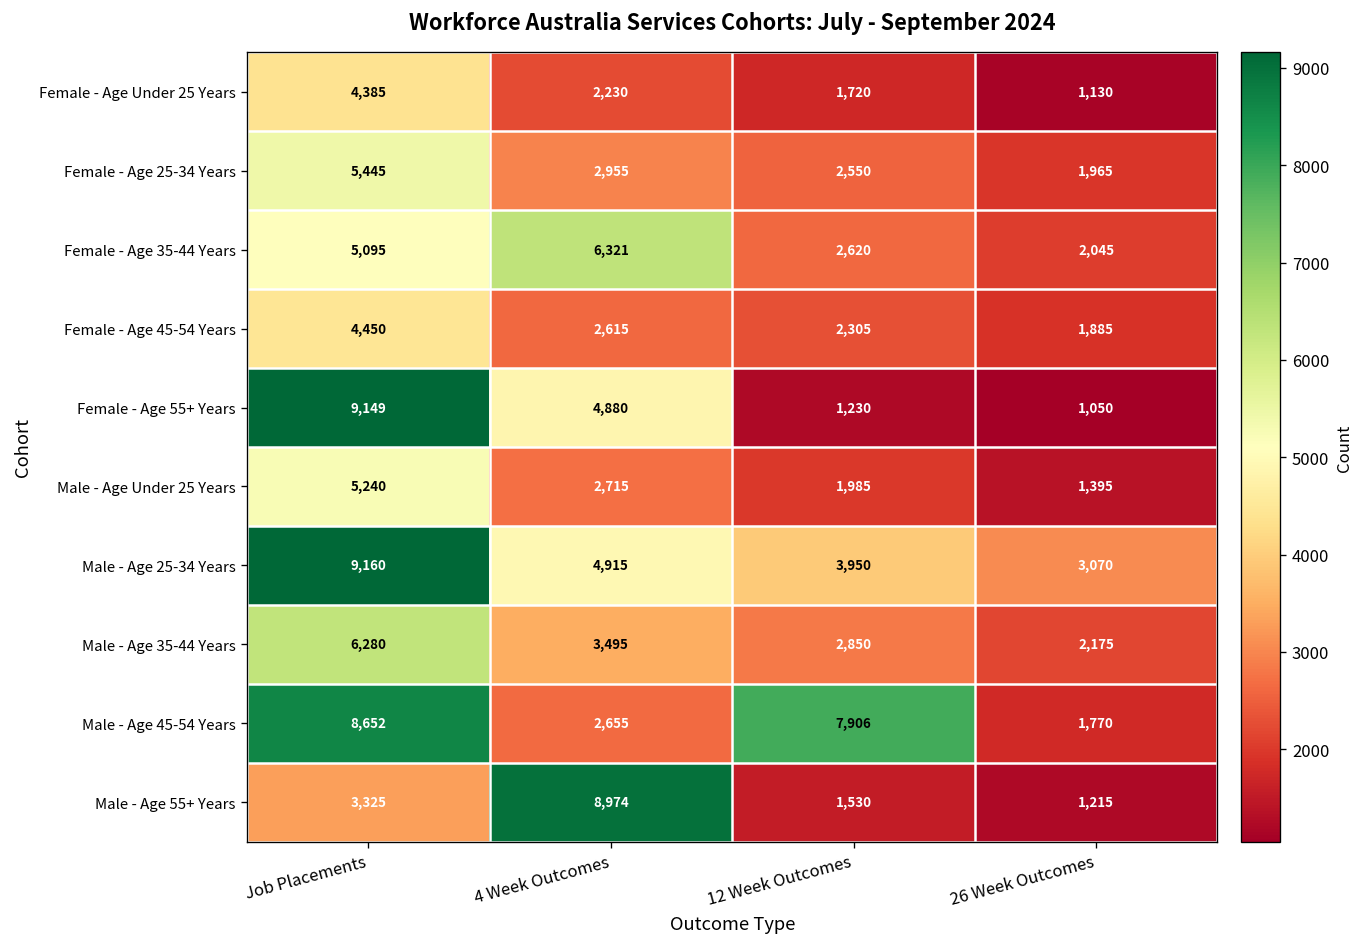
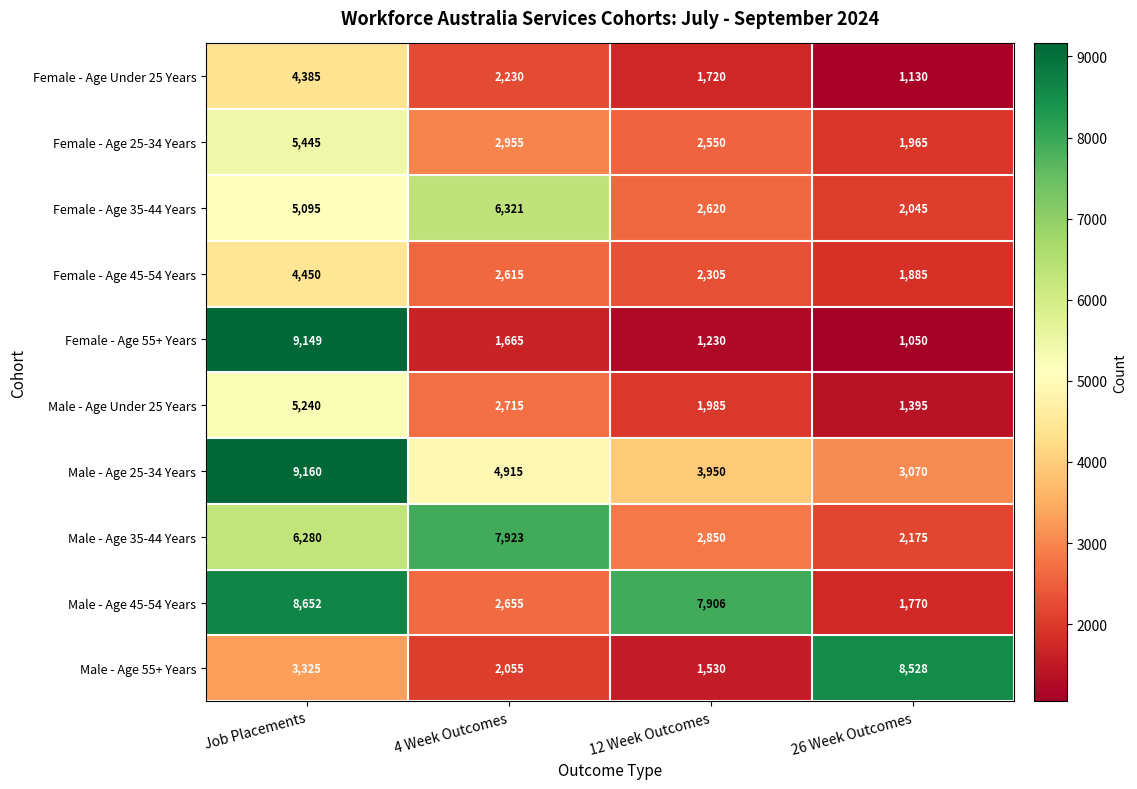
Female - Age 55+ Years, 4 Week Outcomes: 4,880 -> 1,665
Male - Age 35-44 Years, 4 Week Outcomes: 3,495 -> 7,923
Male - Age 55+ Years, 4 Week Outcomes: 8,974 -> 2,055
Male - Age 55+ Years, 26 Week Outcomes: 1,215 -> 8,528
